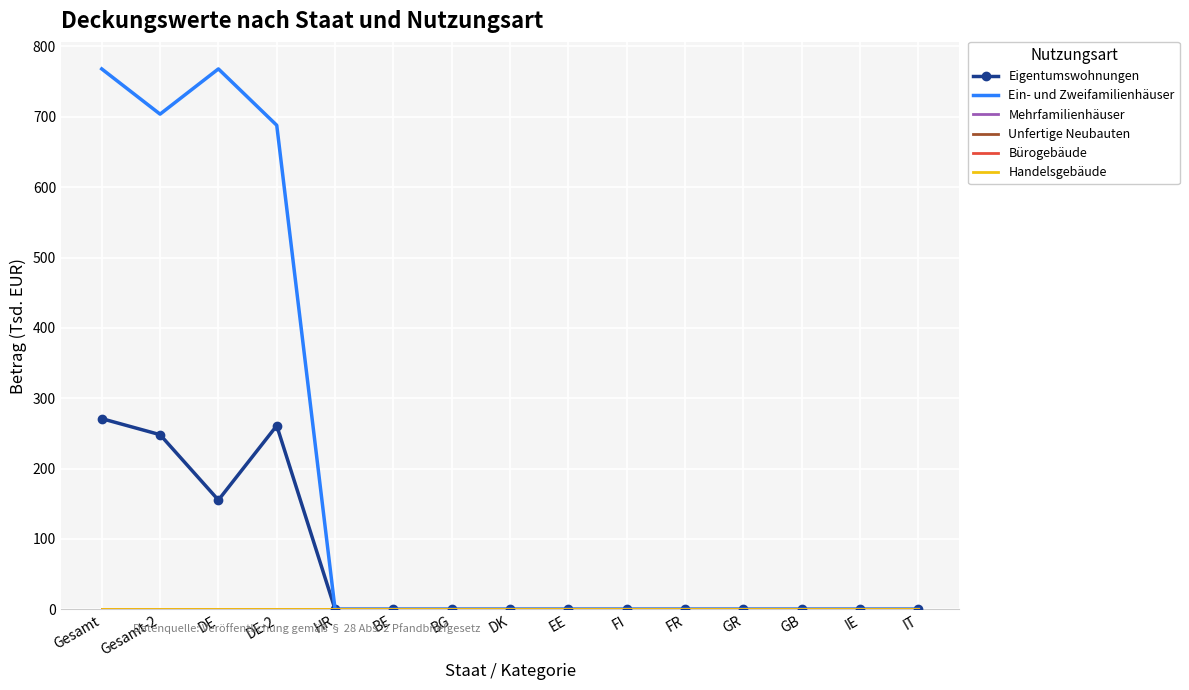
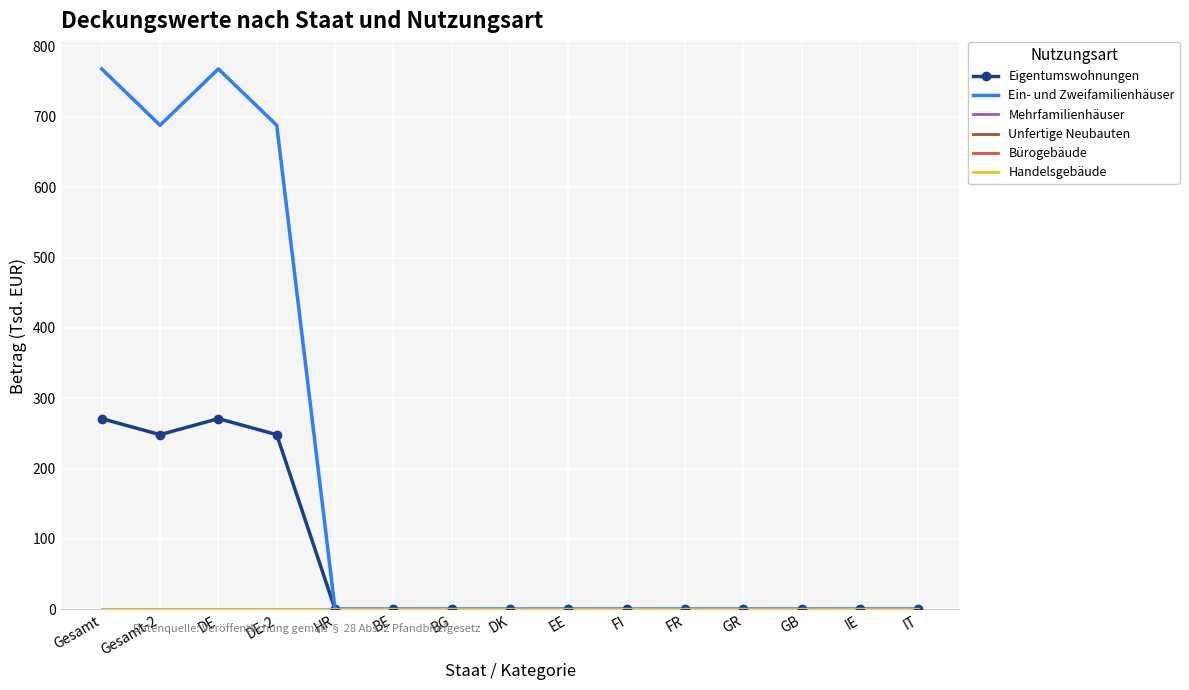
Ein- und Zweifamilienhäuser, Gesamt-2: 700 -> 690
Eigentumswohnungen, DE: 160 -> 270
Eigentumswohnungen, DE-2: 260 -> 250
